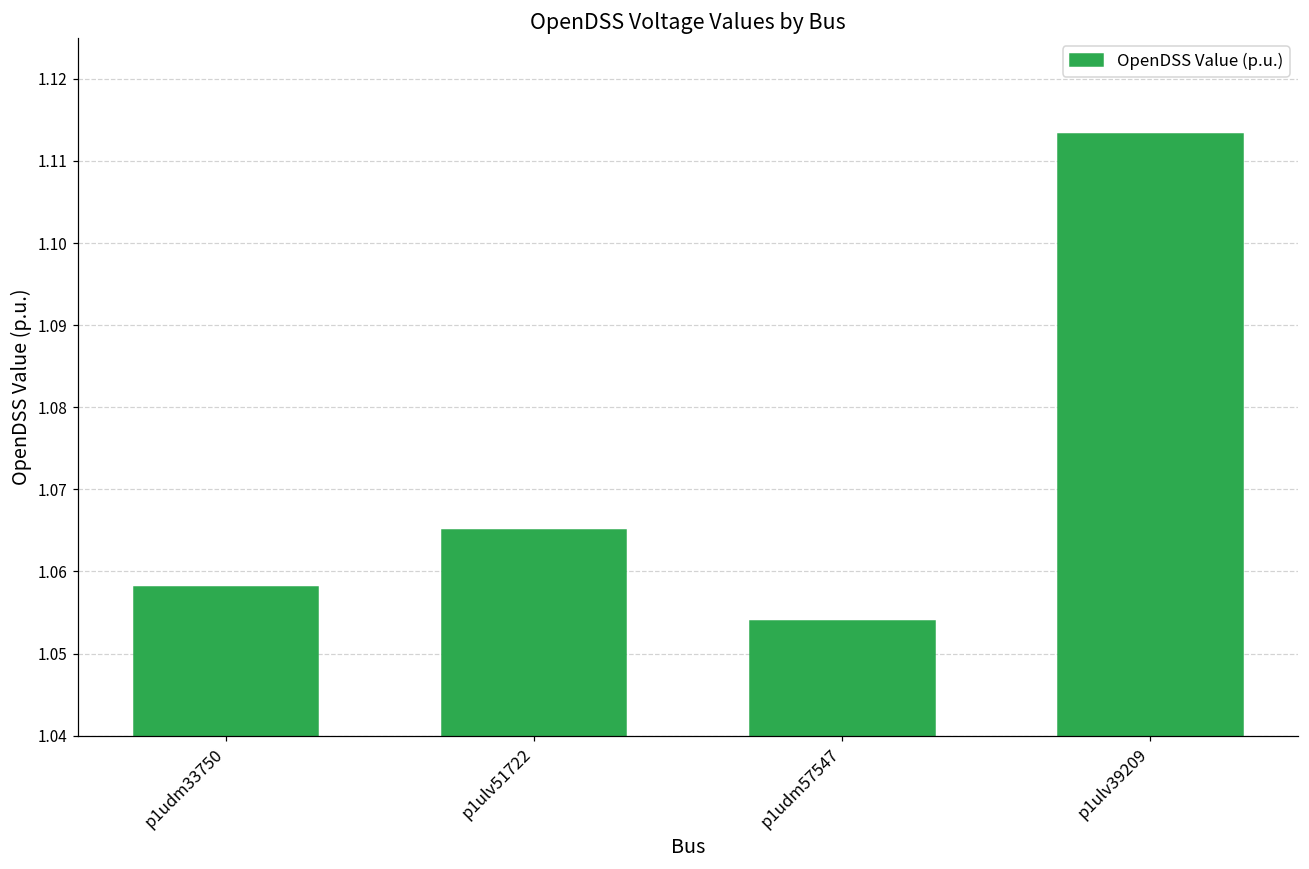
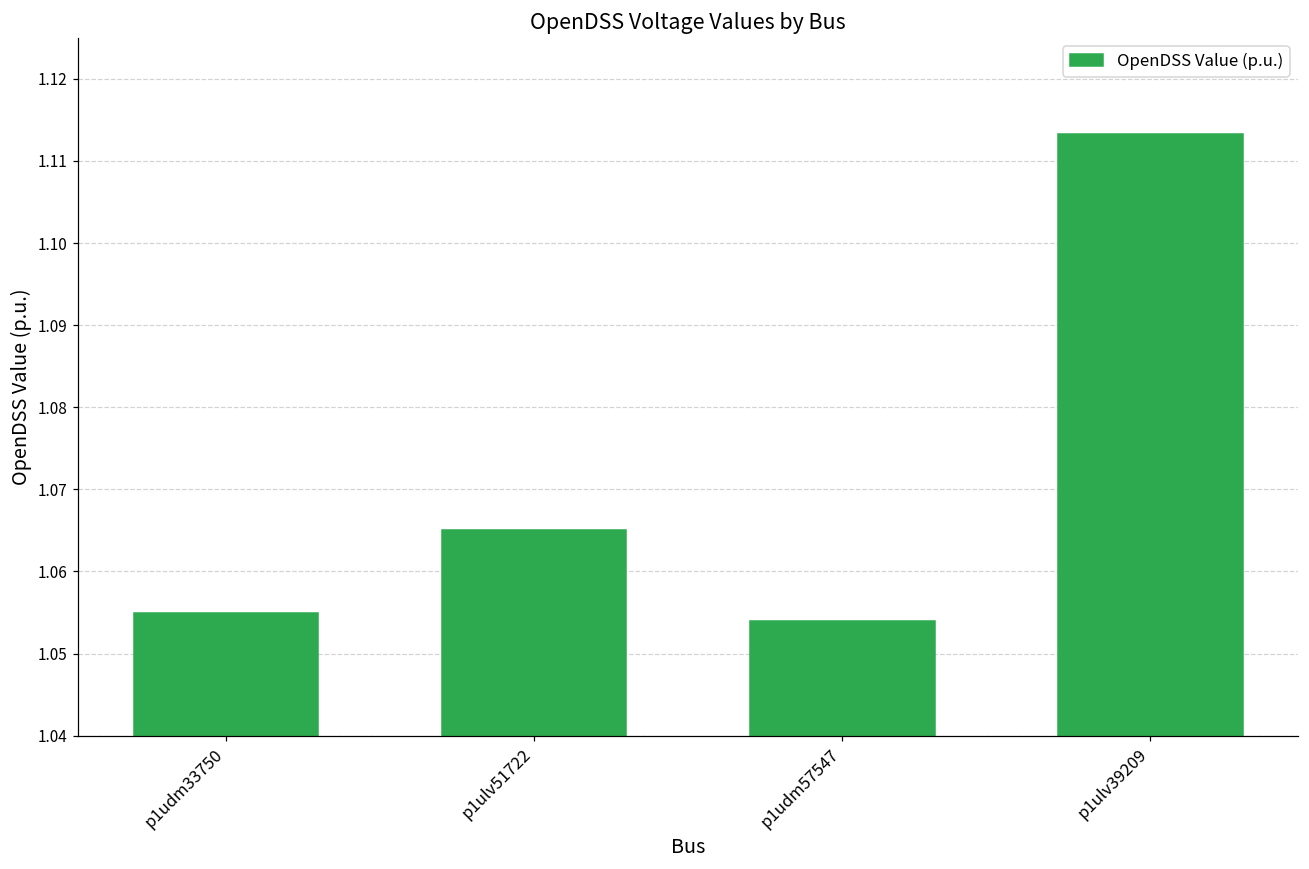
p1udm33750: 1.058 -> 1.055
